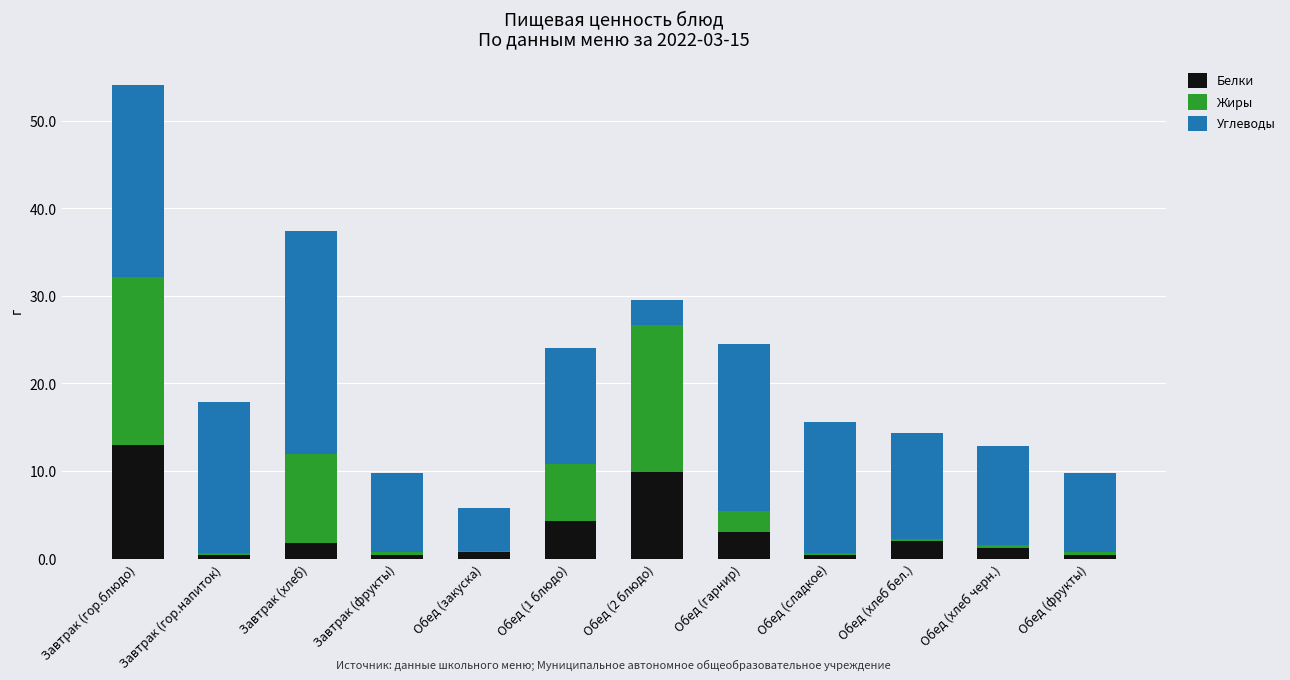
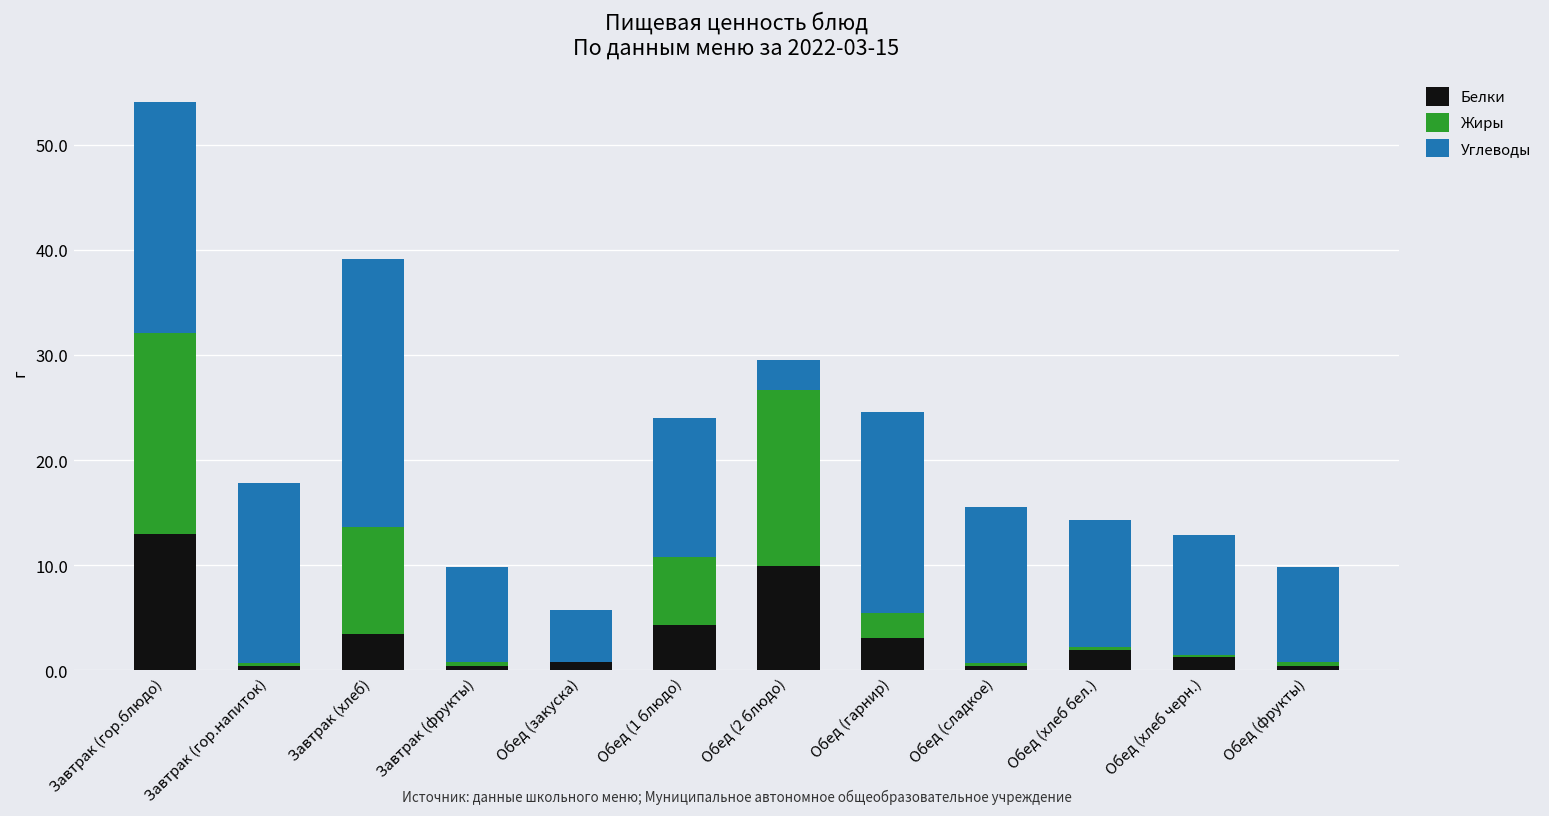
Белки, Завтрак (хлеб): 2 -> 3
